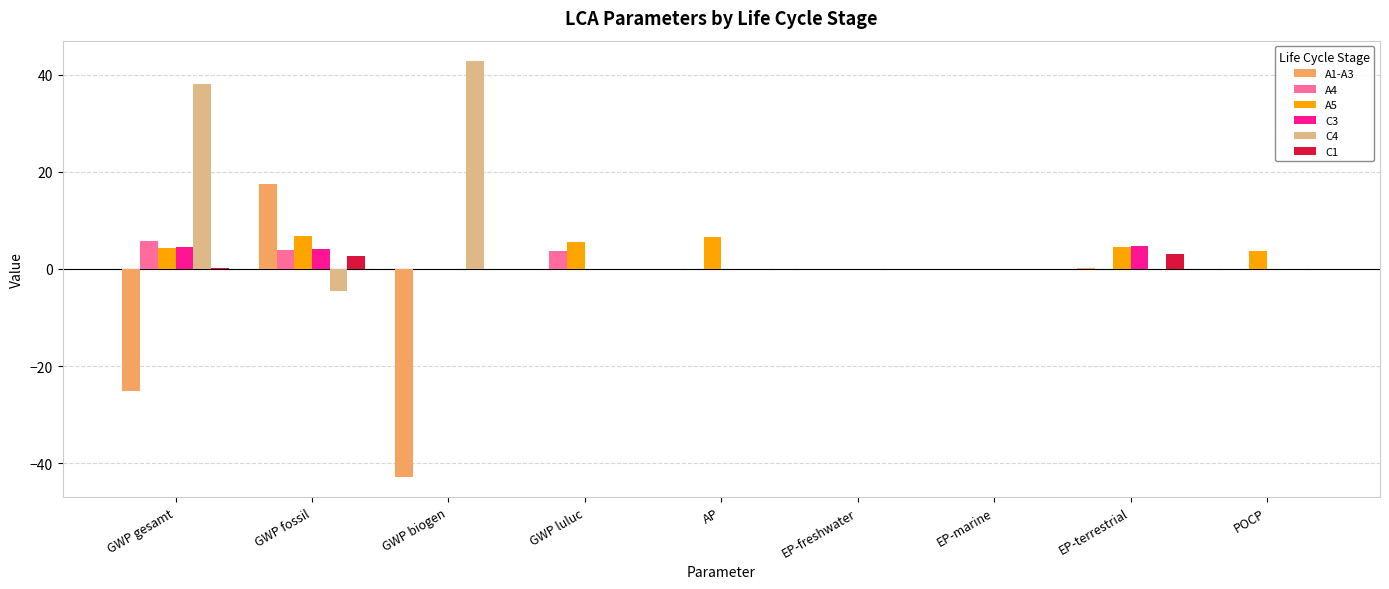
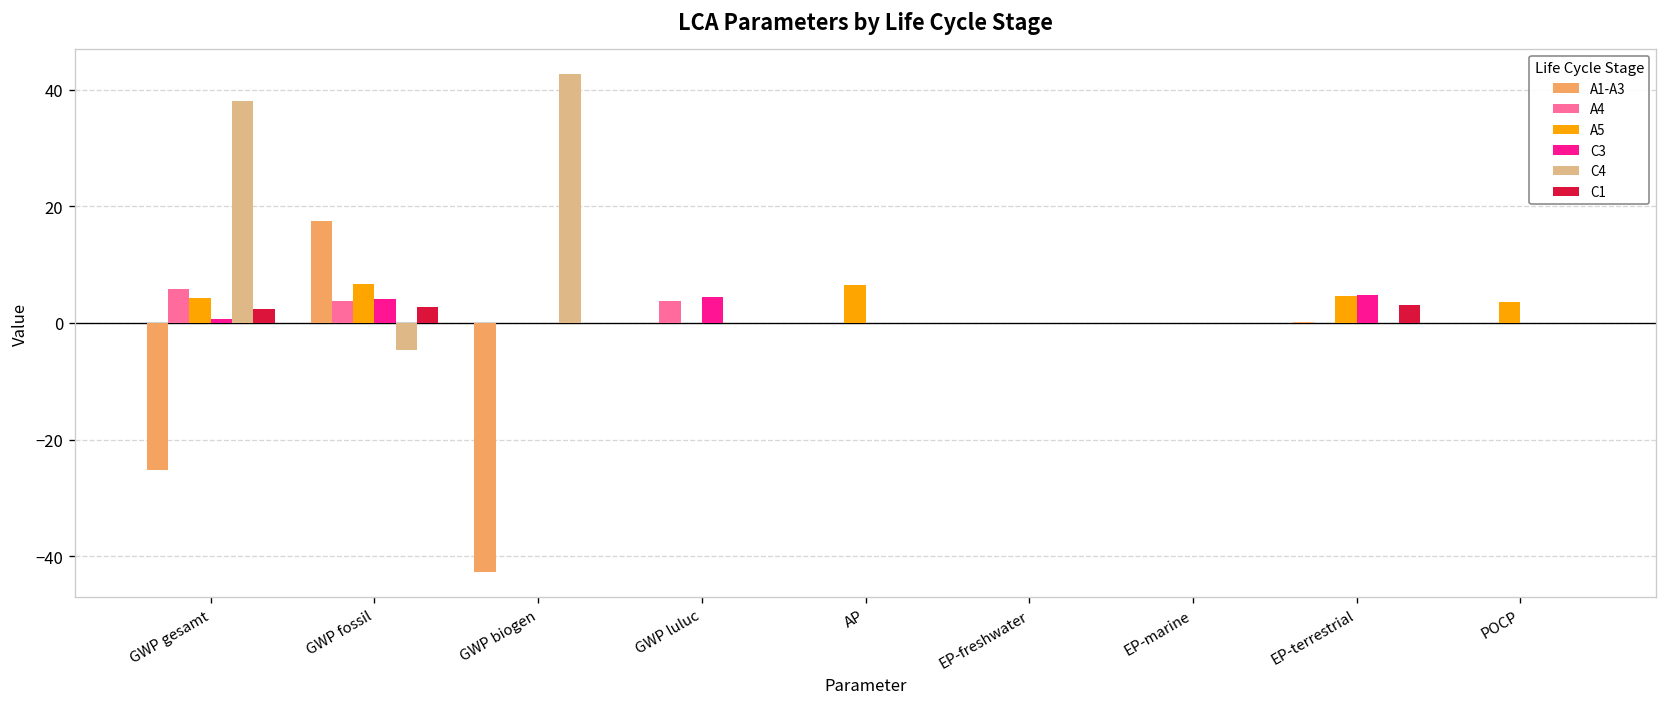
C3, GWP gesamt: 5 -> 1
C1, GWP gesamt: 0 -> 2
A5, GWP luluc: 5 -> 0
C3, GWP luluc: 0 -> 4
